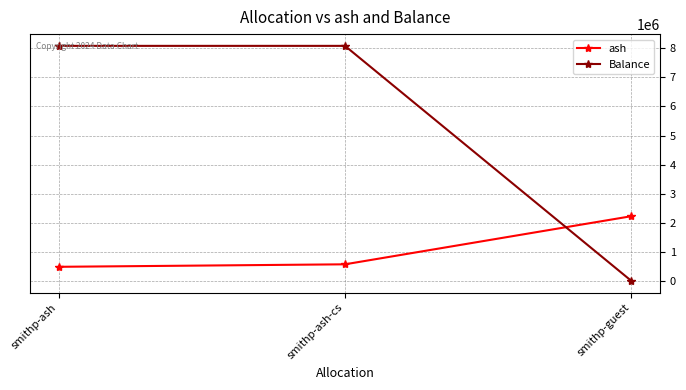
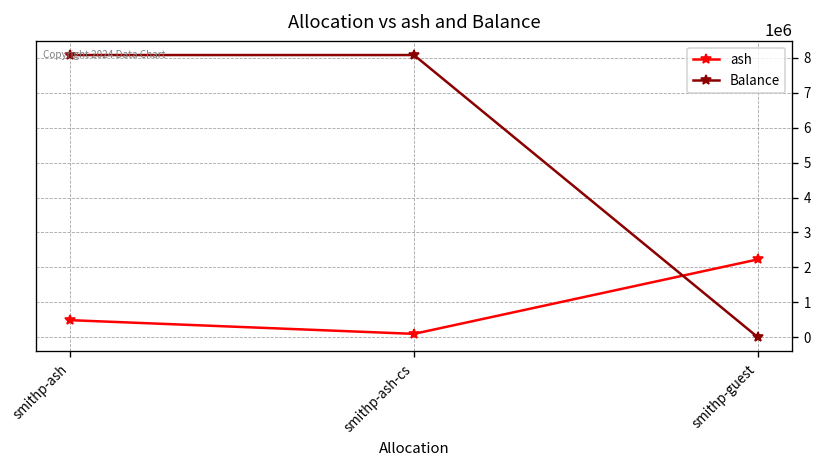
ash, smithp-ash-cs: 600000 -> 100000
